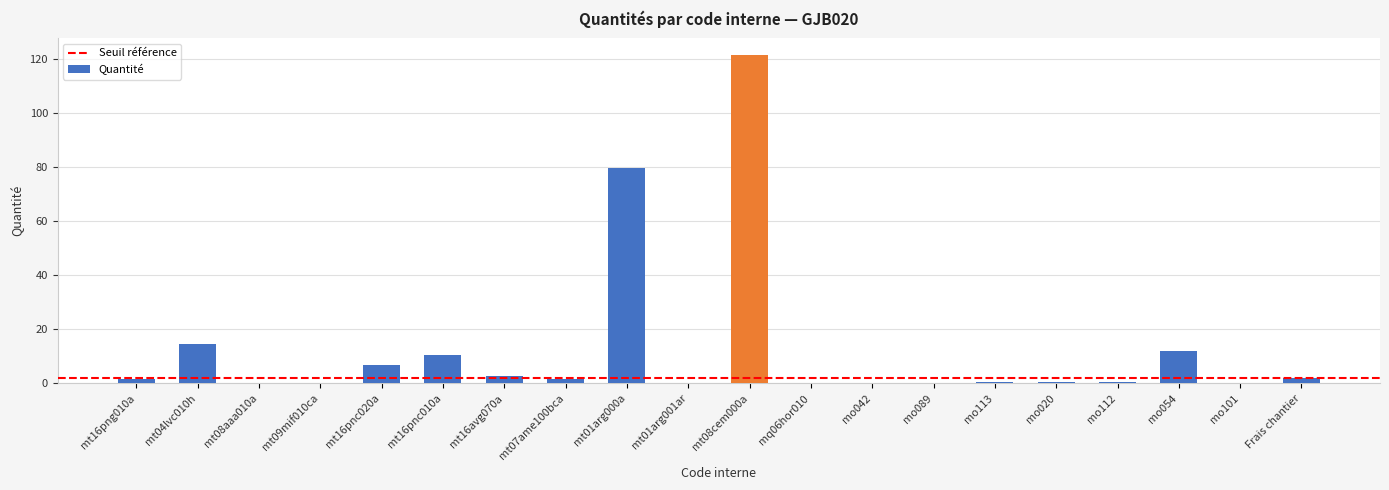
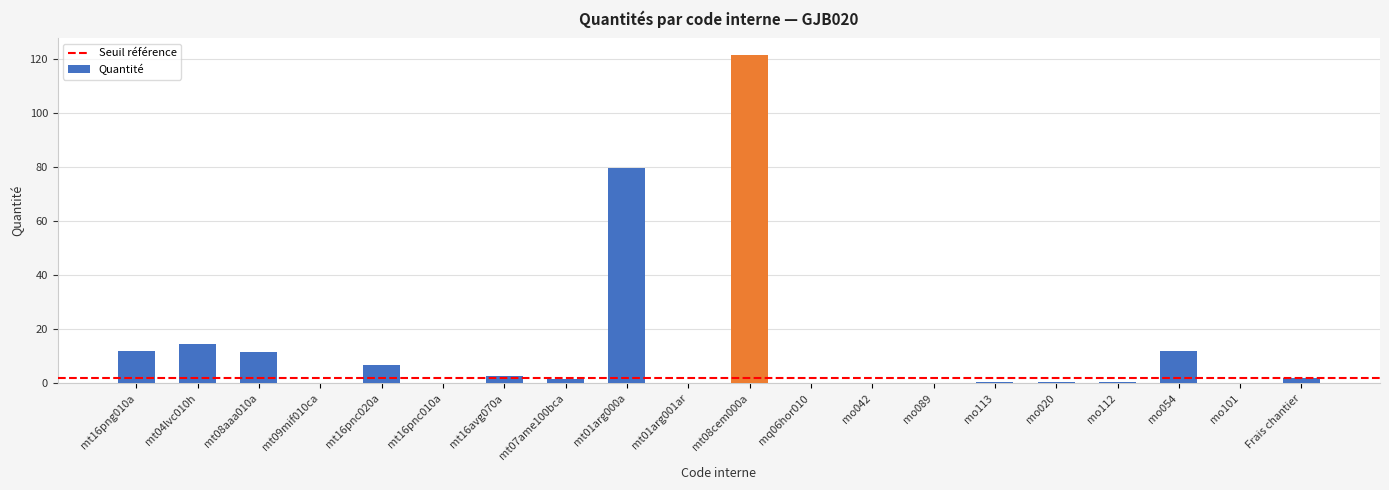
mt16png010a: 2 -> 12
mt08aaa010a: 0 -> 12
mt16pnc010a: 10 -> 0
